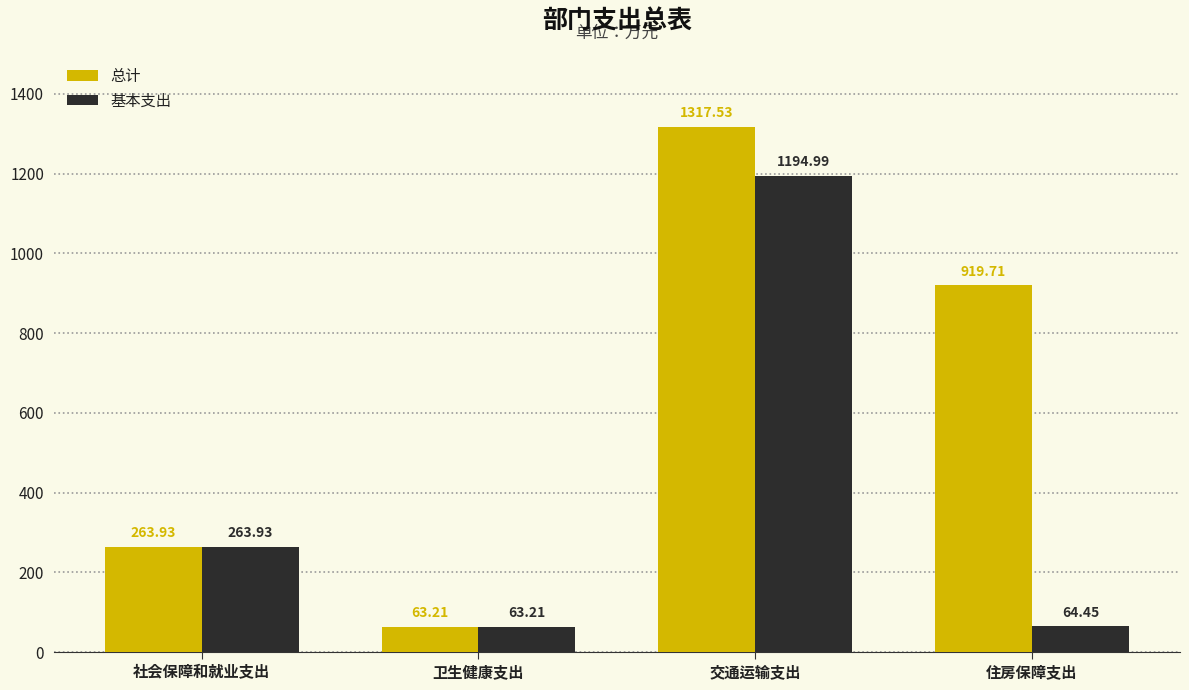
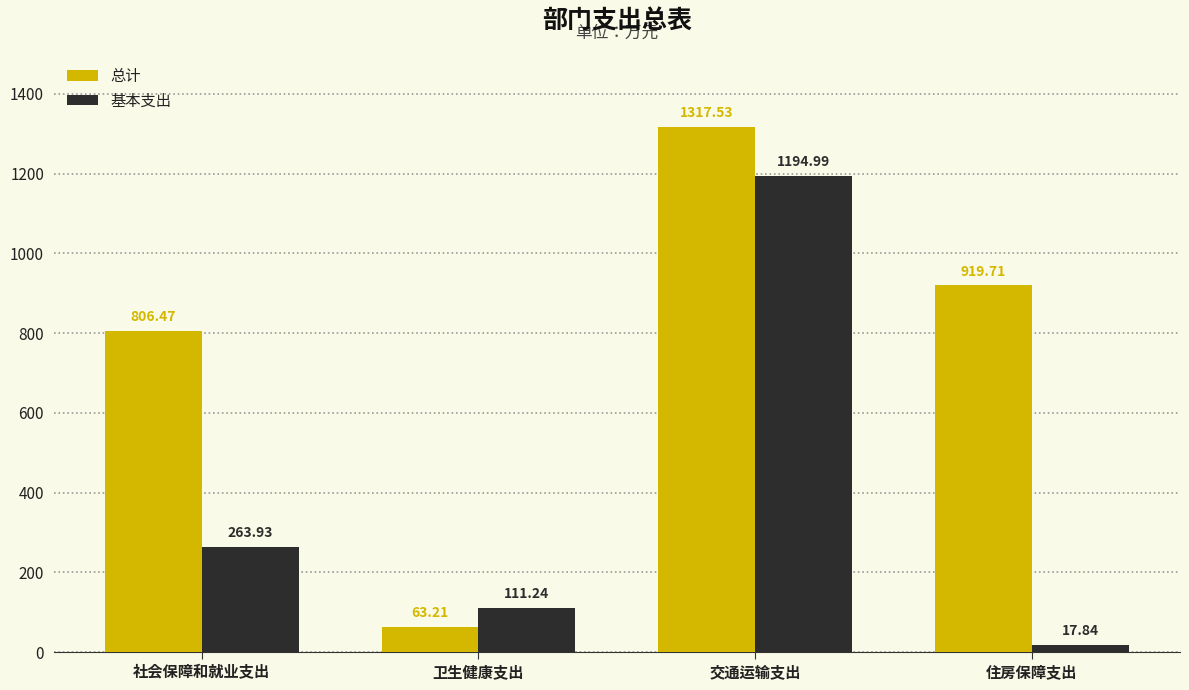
总计, 社会保障和就业支出: 263.93 -> 806.47
基本支出, 卫生健康支出: 63.21 -> 111.24
基本支出, 住房保障支出: 64.45 -> 17.84
